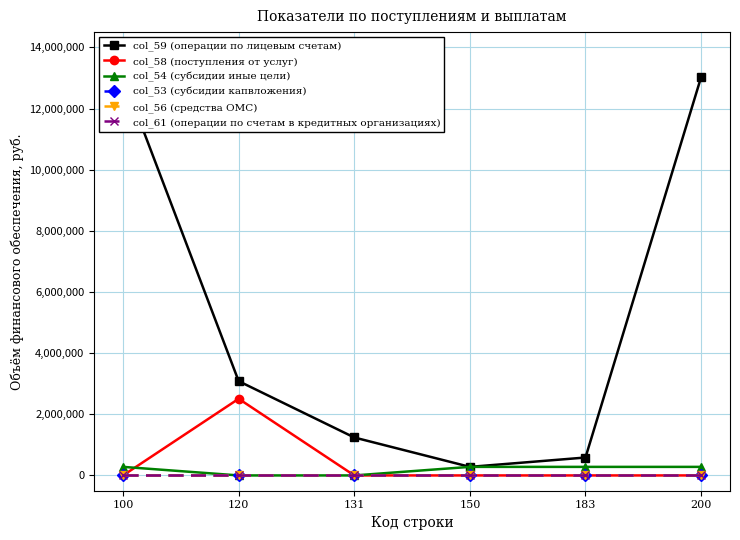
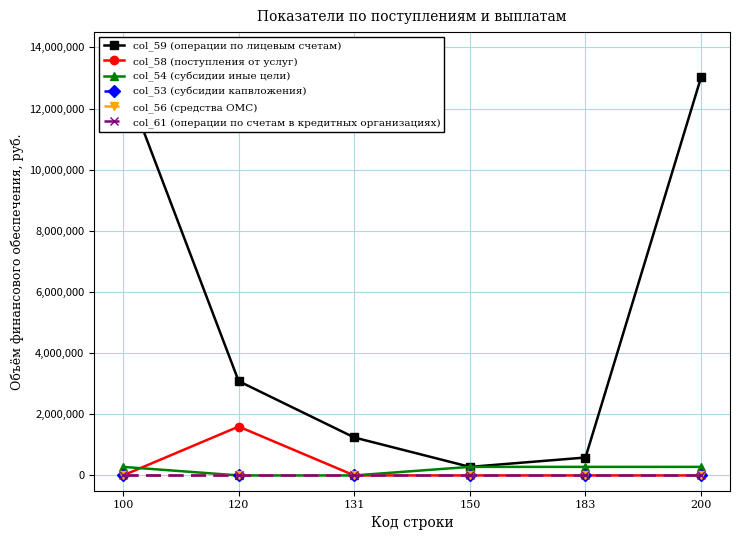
col_58 (поступления от услуг), 120: 2,500,000 -> 1,600,000
